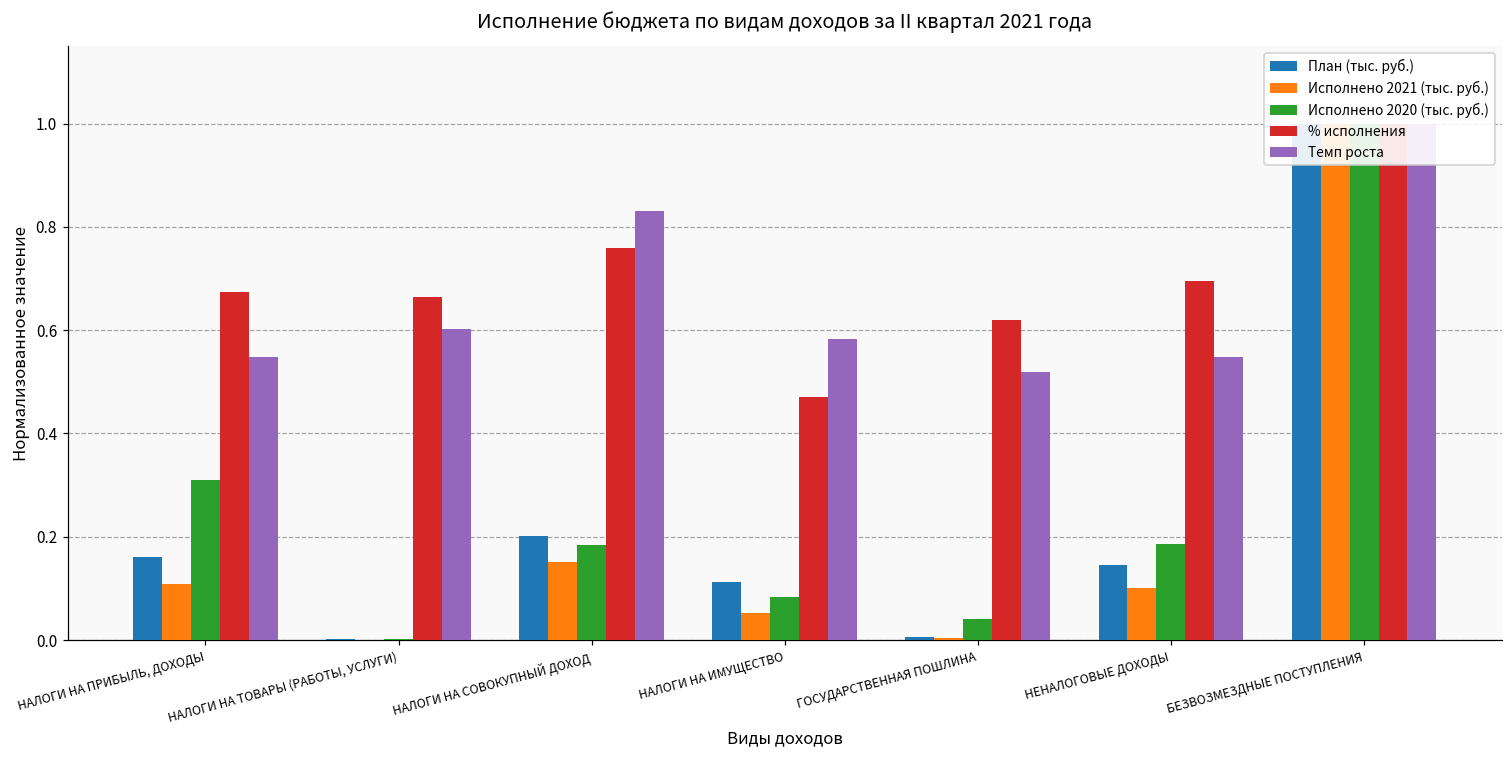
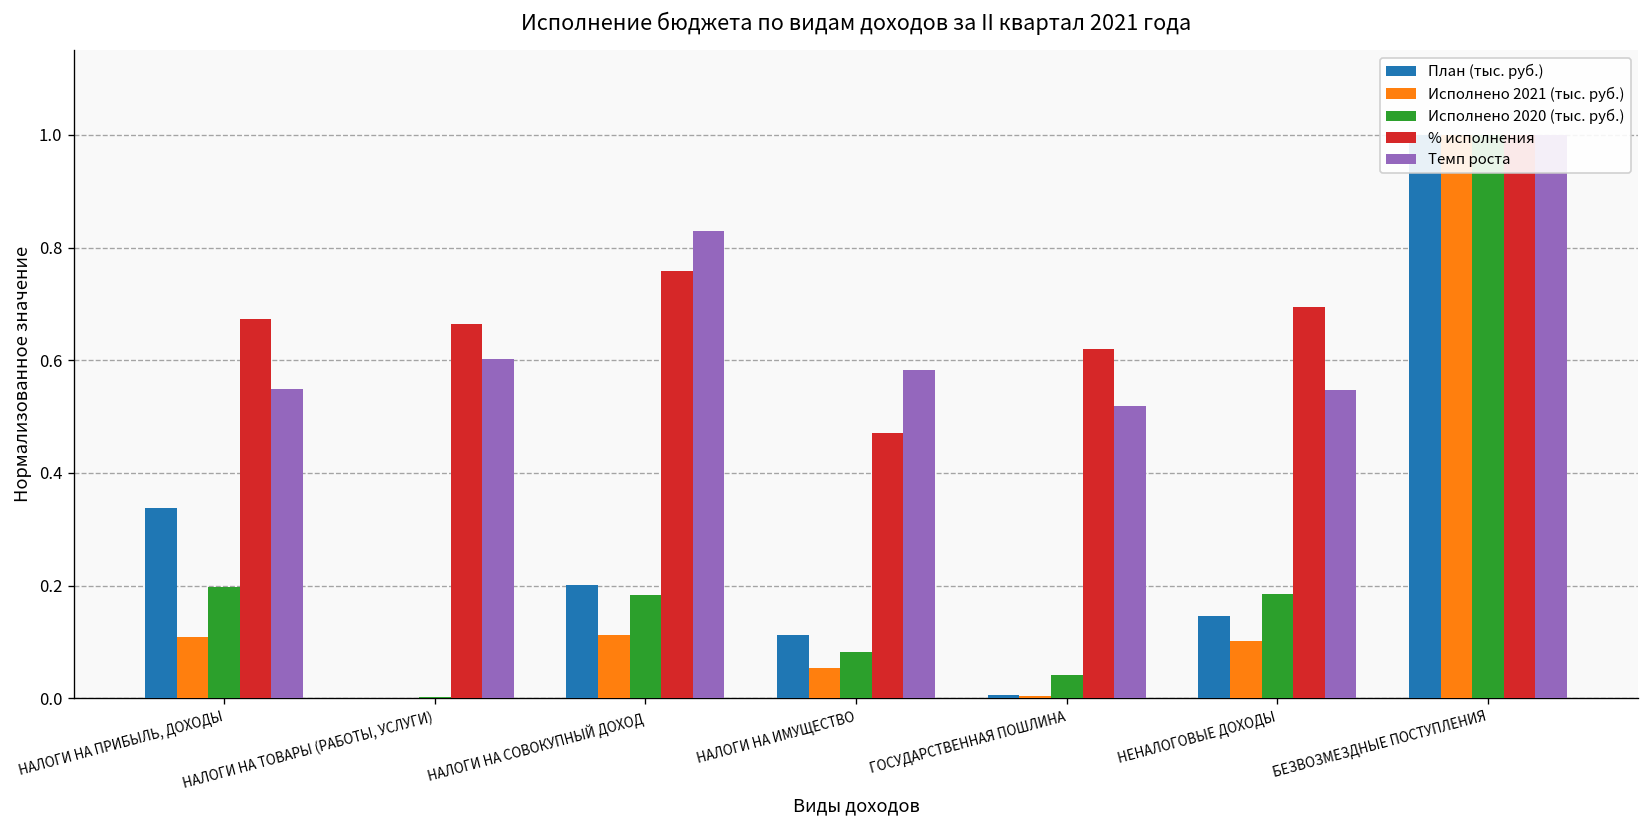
План (тыс. руб.), НАЛОГИ НА ПРИБЫЛЬ, ДОХОДЫ: 0.16 -> 0.34
Исполнено 2020 (тыс. руб.), НАЛОГИ НА ПРИБЫЛЬ, ДОХОДЫ: 0.31 -> 0.20
Исполнено 2021 (тыс. руб.), НАЛОГИ НА СОВОКУПНЫЙ ДОХОД: 0.15 -> 0.11
